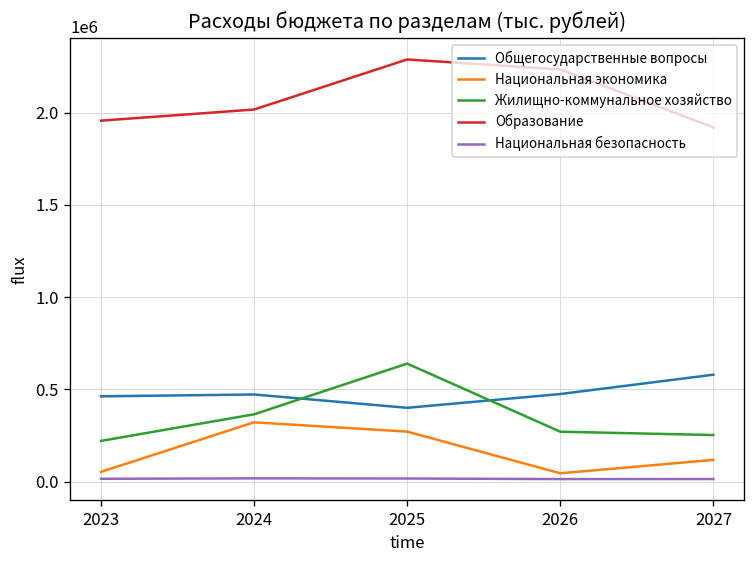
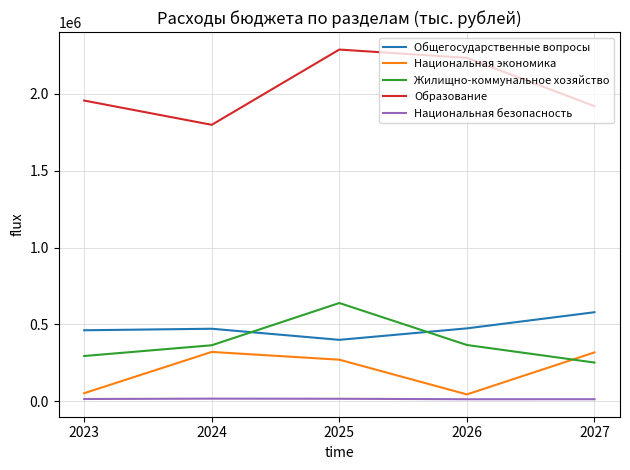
Жилищно-коммунальное хозяйство, 2023: 220000 -> 290000
Образование, 2024: 2020000 -> 1800000
Жилищно-коммунальное хозяйство, 2026: 270000 -> 370000
Национальная экономика, 2027: 120000 -> 320000
